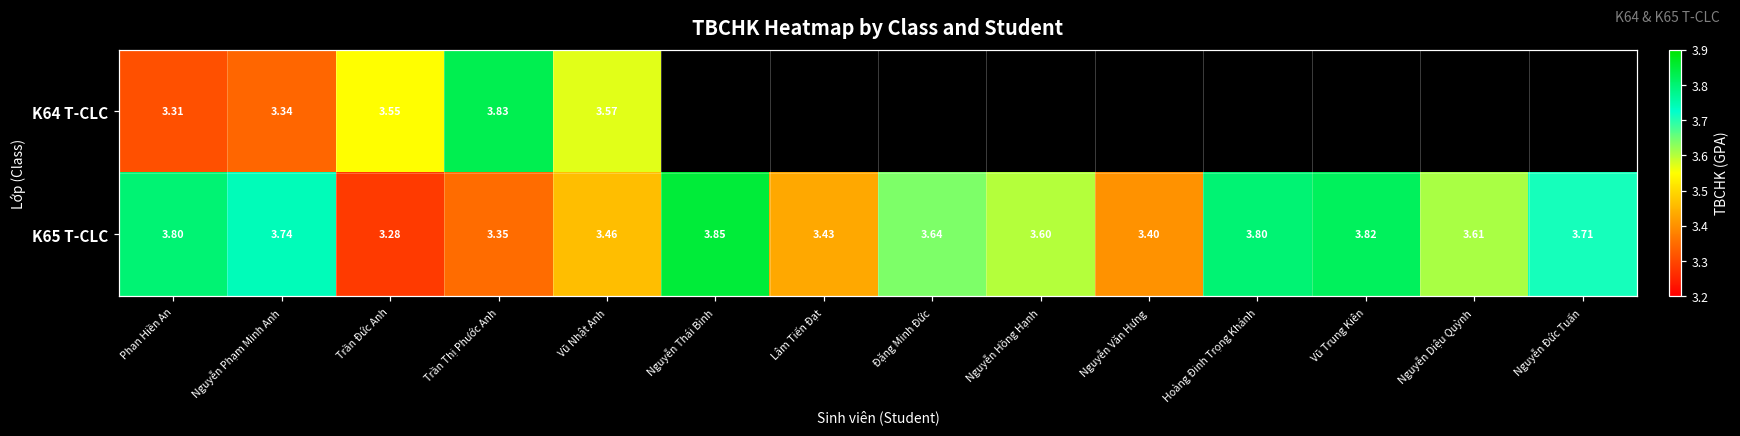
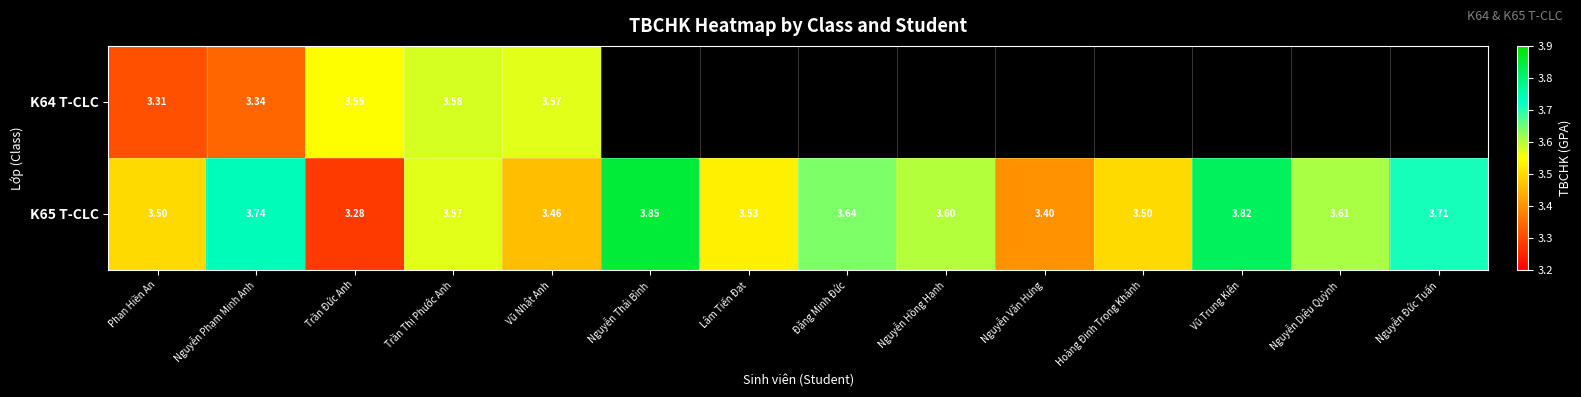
K64 T-CLC, Trần Thị Phước Anh: 3.83 -> 3.58
K65 T-CLC, Phan Hiền An: 3.80 -> 3.50
K65 T-CLC, Trần Thị Phước Anh: 3.35 -> 3.57
K65 T-CLC, Lâm Tiến Đạt: 3.43 -> 3.53
K65 T-CLC, Hoàng Đinh Trọng Khánh: 3.80 -> 3.50
